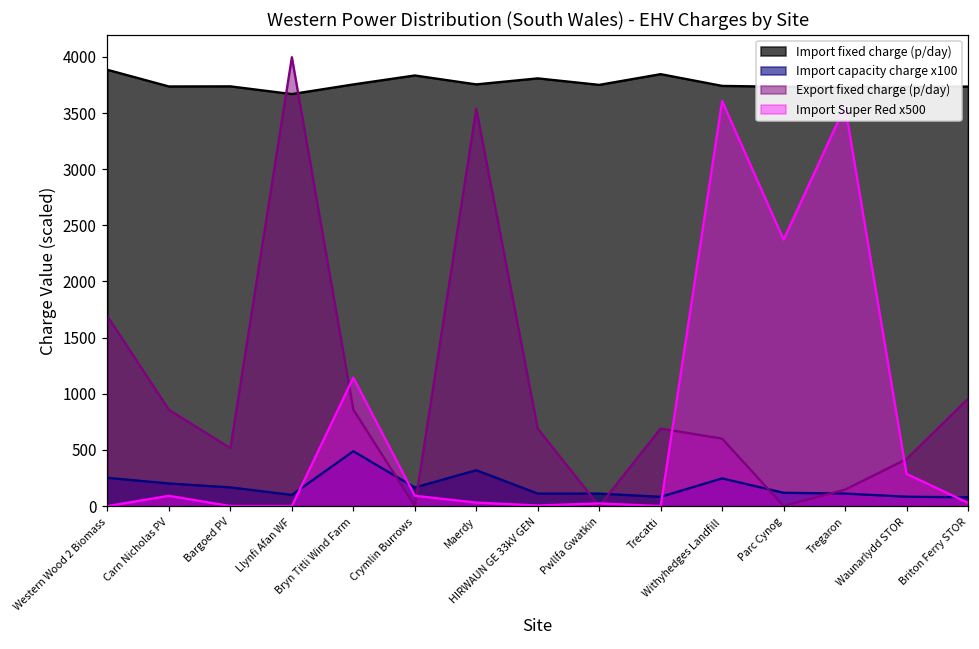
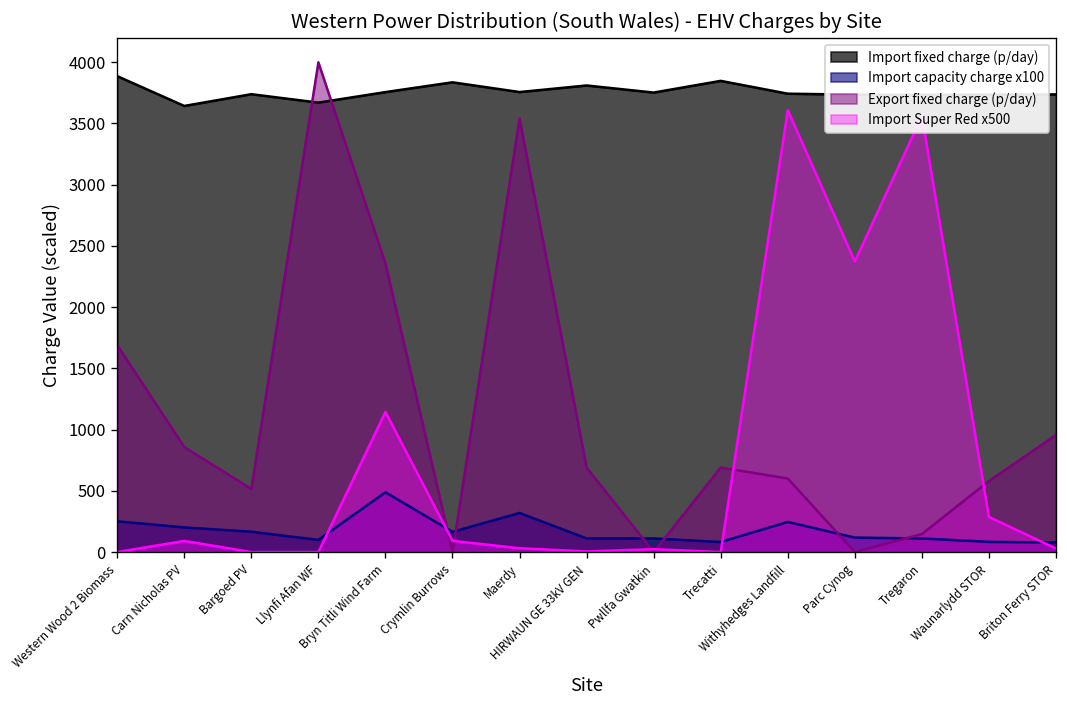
Import fixed charge (p/day), Carn Nicholas PV: 3740 -> 3640
Export fixed charge (p/day), Bryn Titli Wind Farm: 860 -> 2360
Export fixed charge (p/day), Waunarlydd STOR: 420 -> 580
